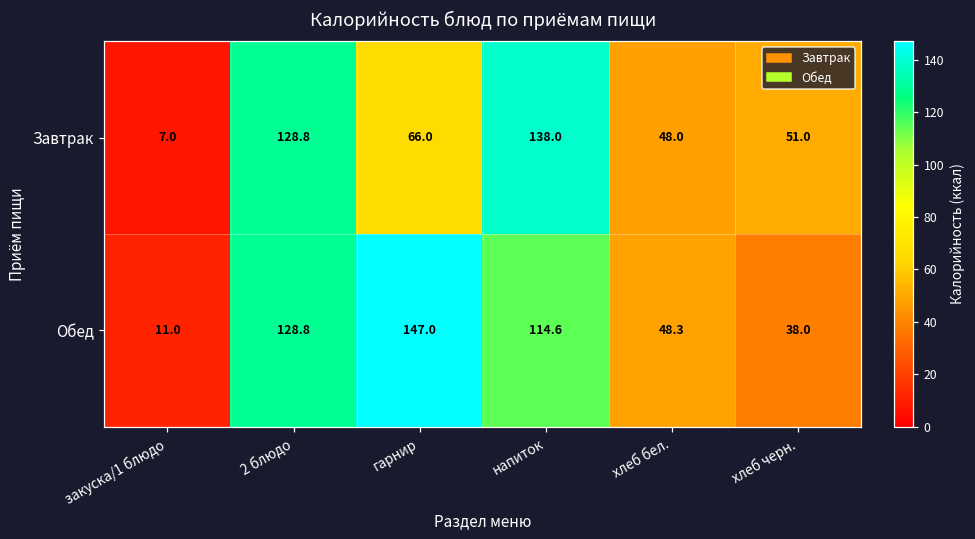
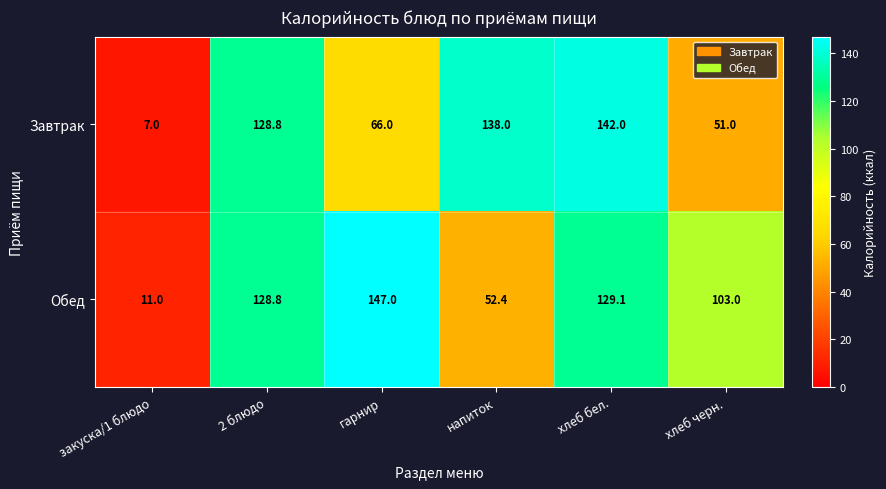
Завтрак, хлеб бел.: 48.0 -> 142.0
Обед, напиток: 114.6 -> 52.4
Обед, хлеб бел.: 48.3 -> 129.1
Обед, хлеб черн.: 38.0 -> 103.0
